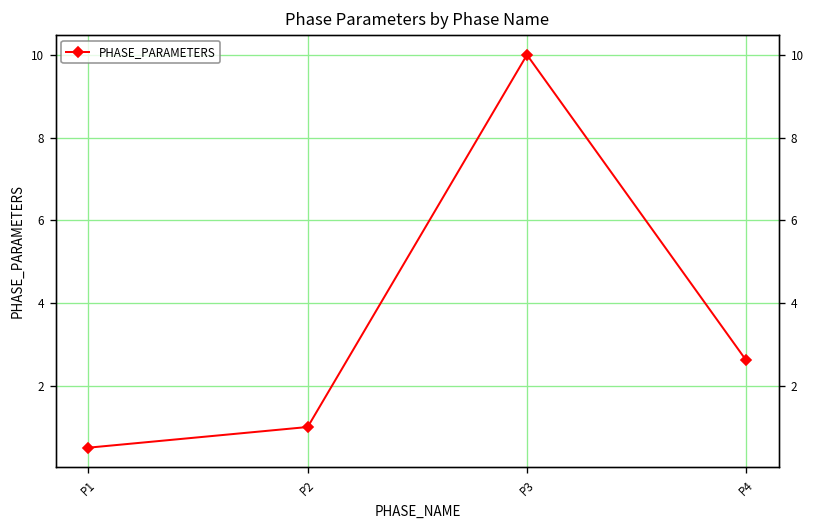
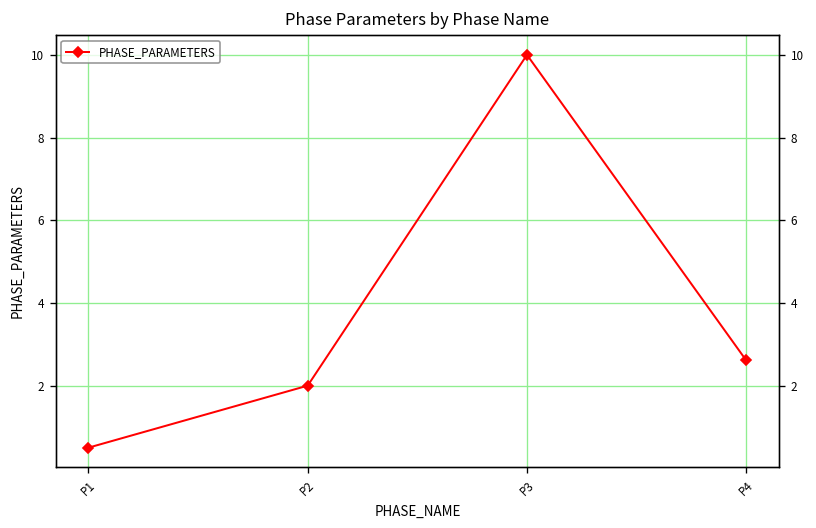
P2: 1 -> 2
